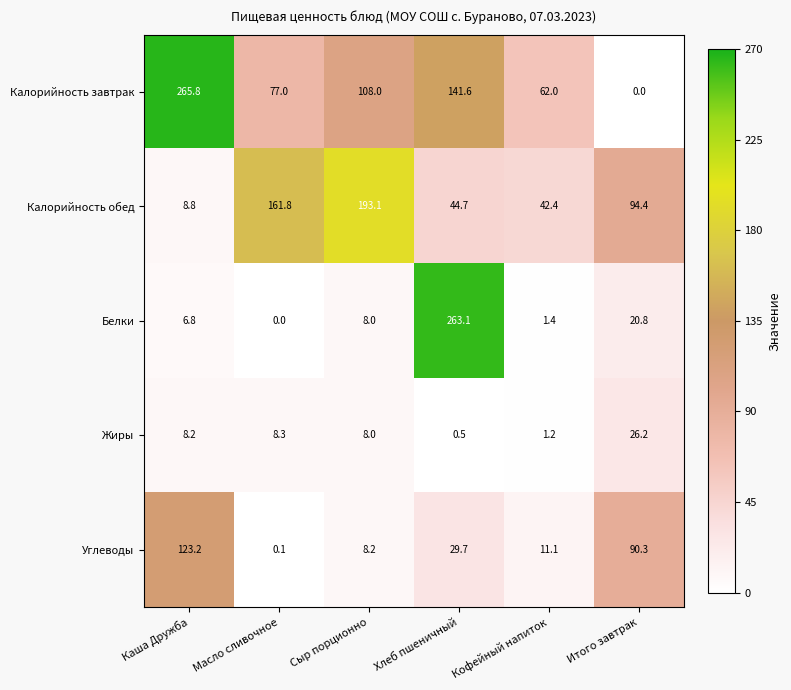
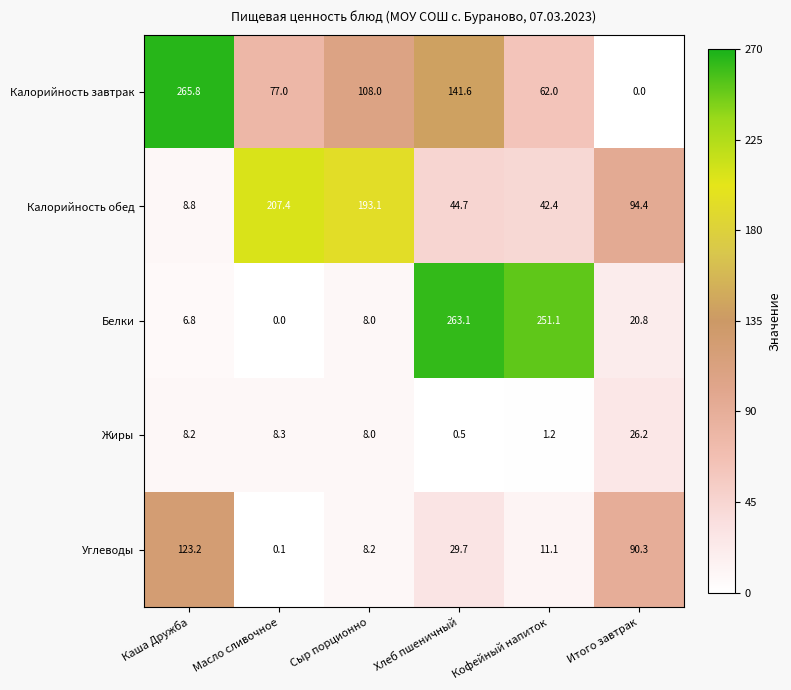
Калорийность обед, Масло сливочное: 161.8 -> 207.4
Белки, Кофейный напиток: 1.4 -> 251.1
